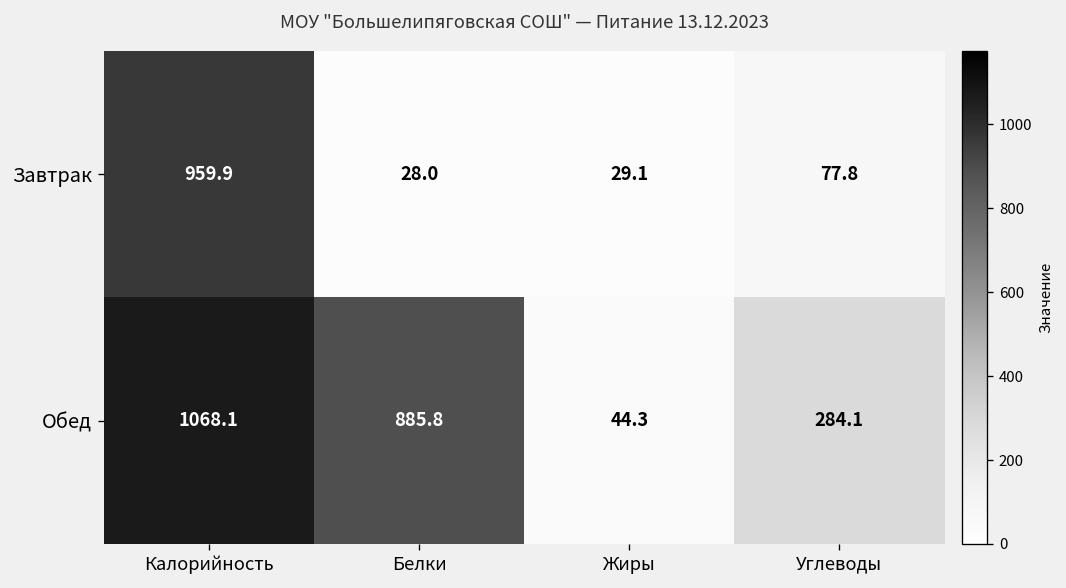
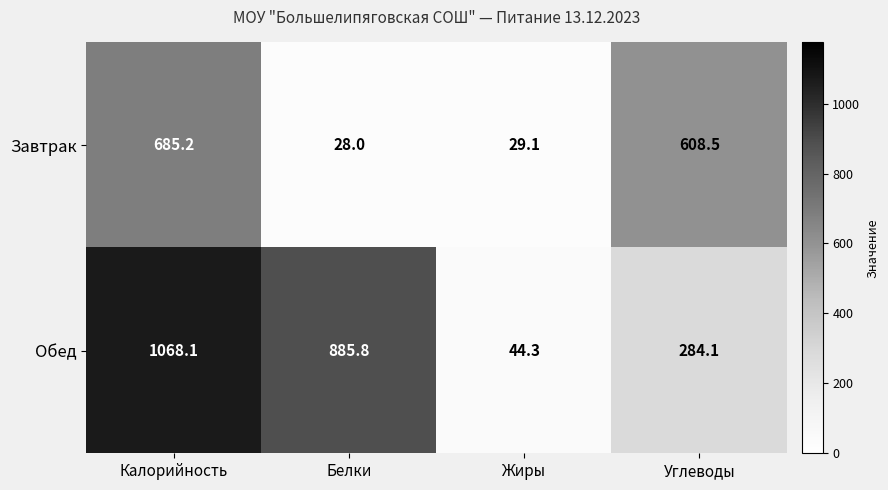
Завтрак, Калорийность: 959.9 -> 685.2
Завтрак, Углеводы: 77.8 -> 608.5
